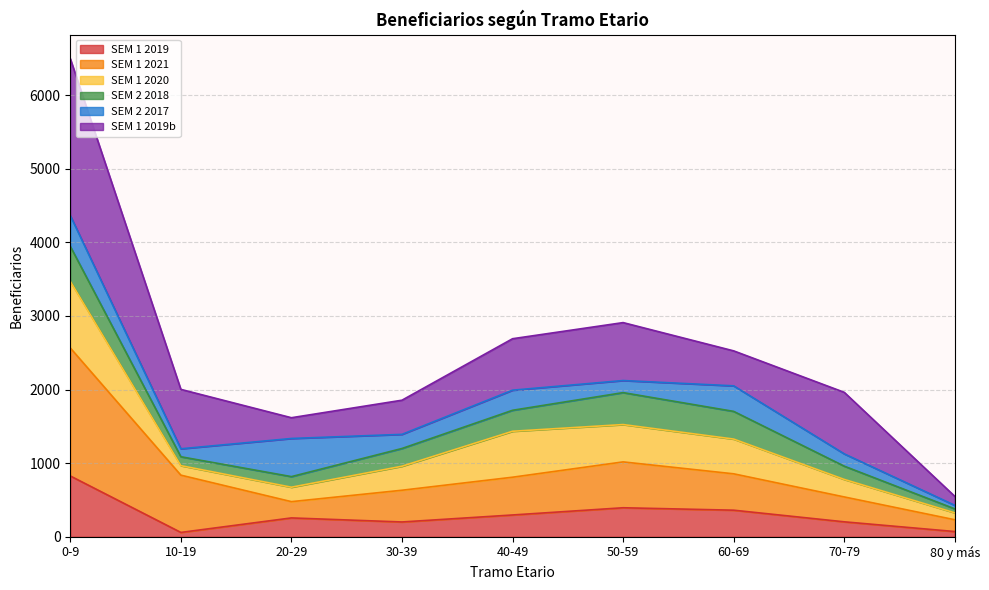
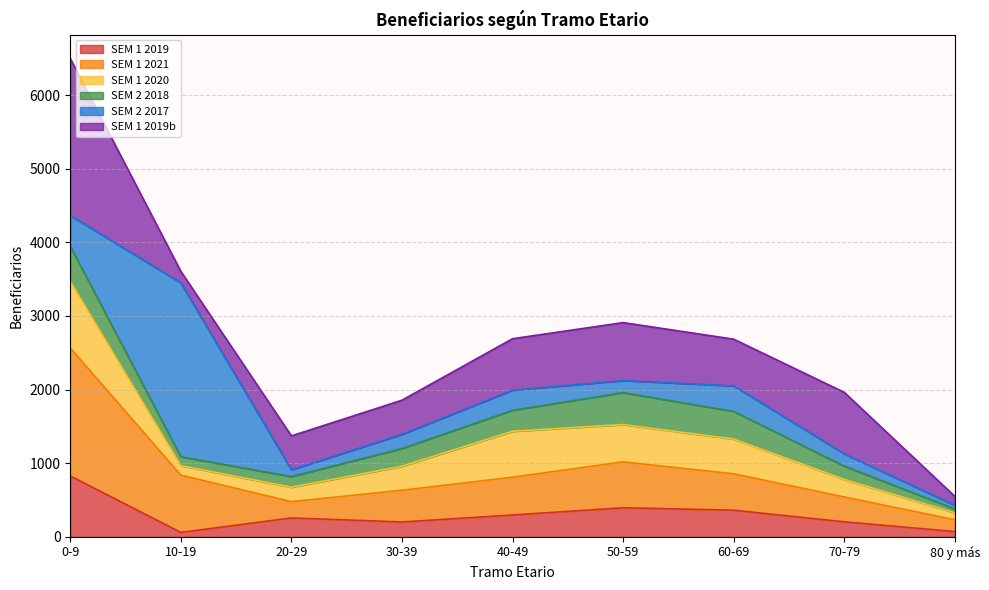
SEM 2 2017, 10-19: 100 -> 2400
SEM 1 2019b, 10-19: 800 -> 200
SEM 2 2017, 20-29: 500 -> 100
SEM 1 2019b, 20-29: 300 -> 500
SEM 1 2019b, 60-69: 500 -> 600
